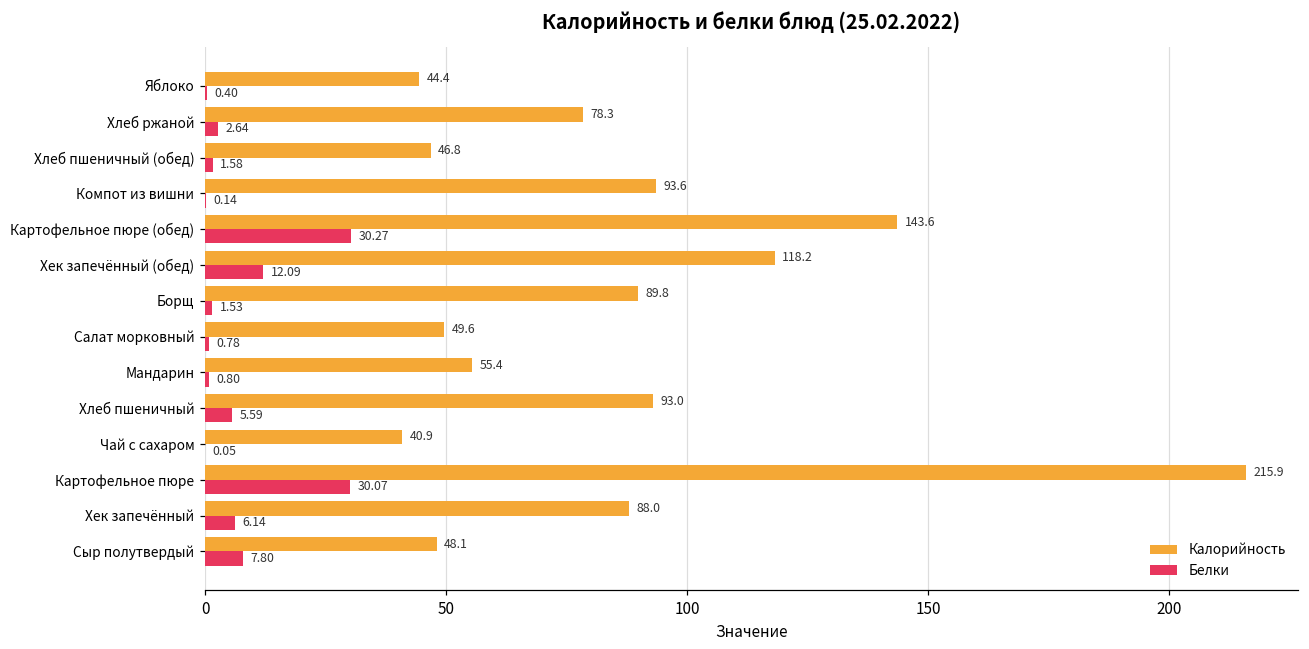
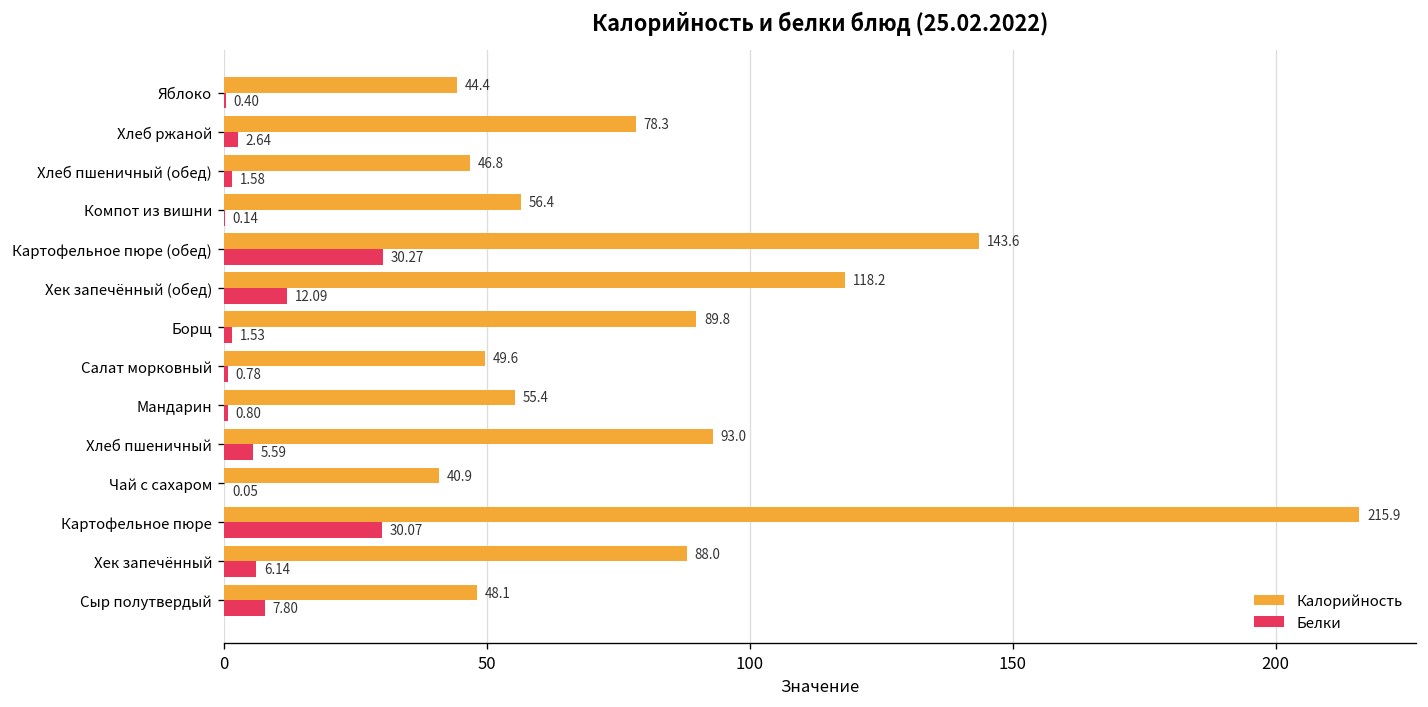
Калорийность, Компот из вишни: 93.6 -> 56.4
